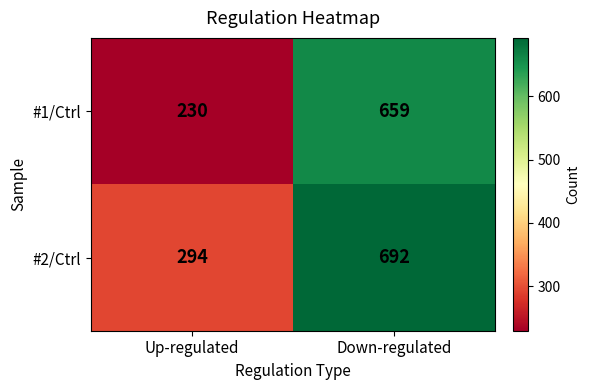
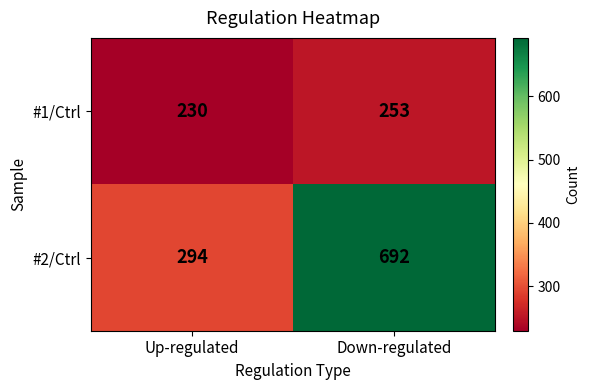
#1/Ctrl, Down-regulated: 659 -> 253
